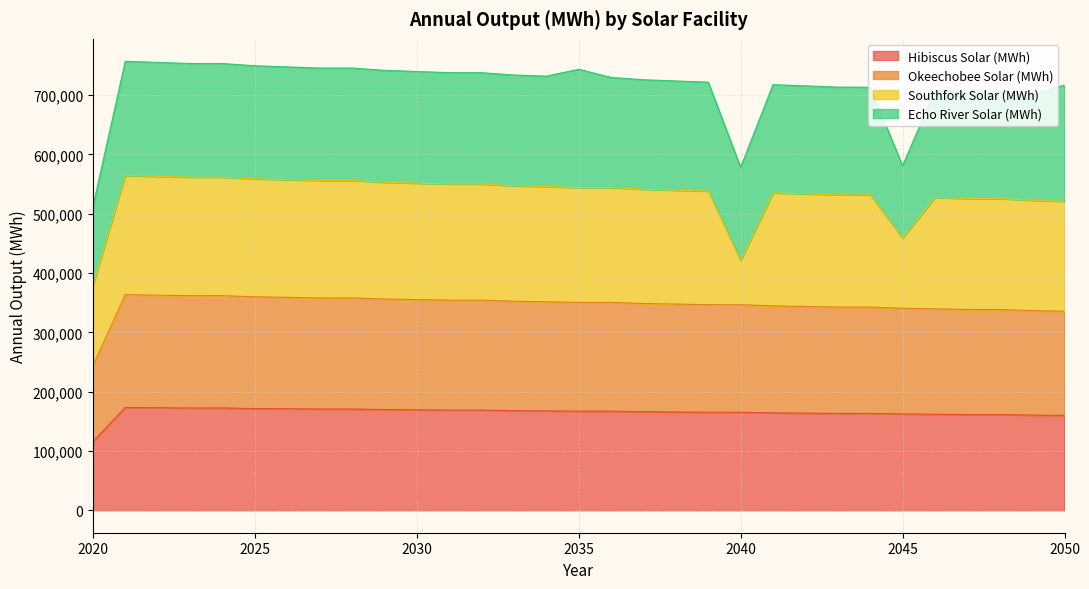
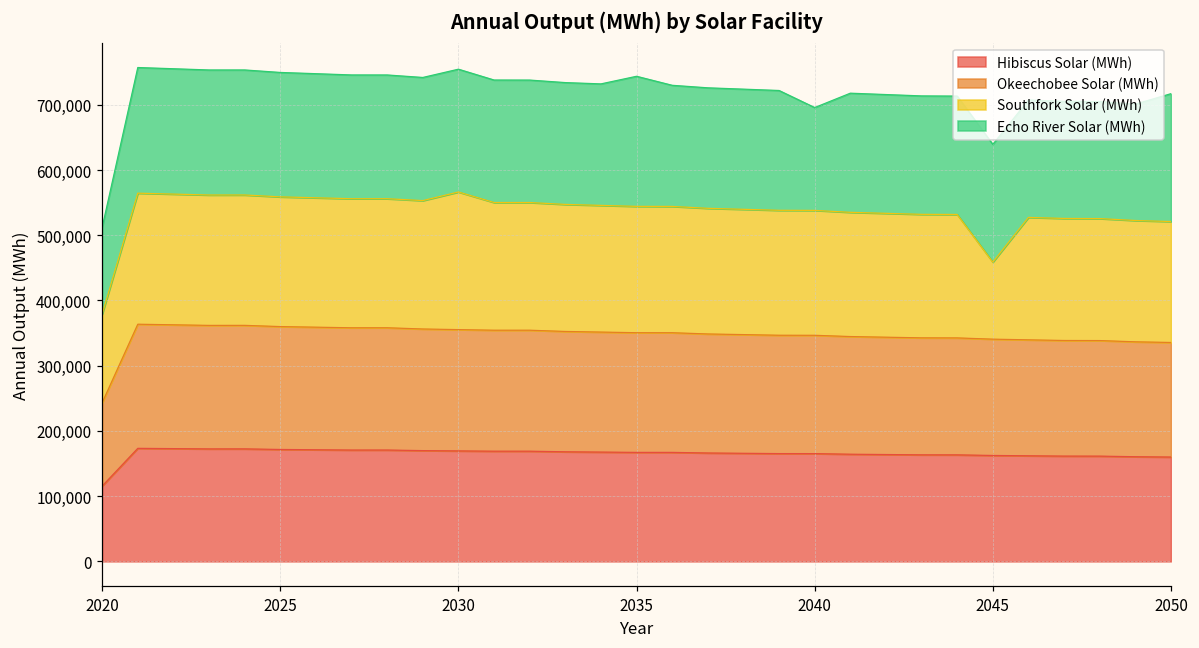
Southfork Solar (MWh), 2030: 200,000 -> 210,000
Southfork Solar (MWh), 2040: 70,000 -> 190,000
Echo River Solar (MWh), 2045: 120,000 -> 180,000
